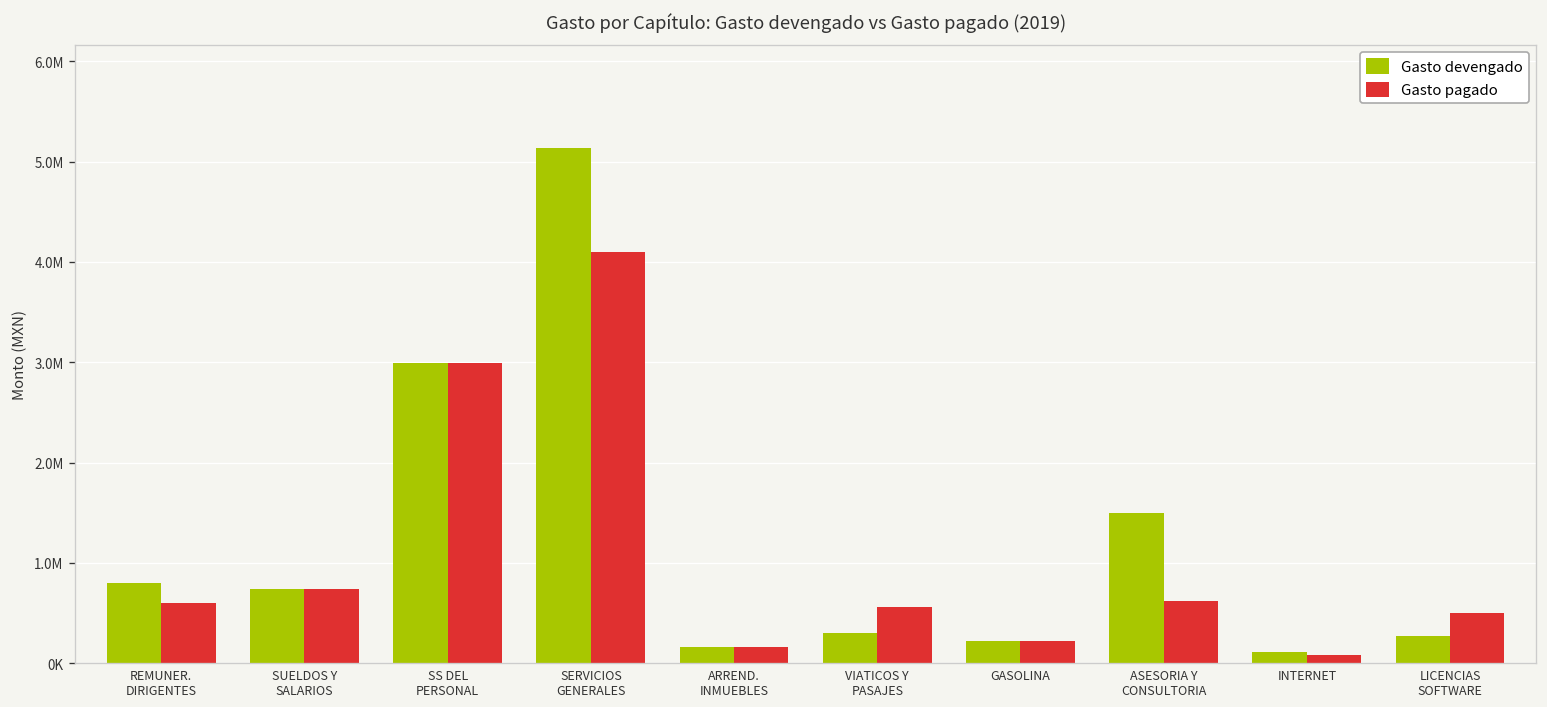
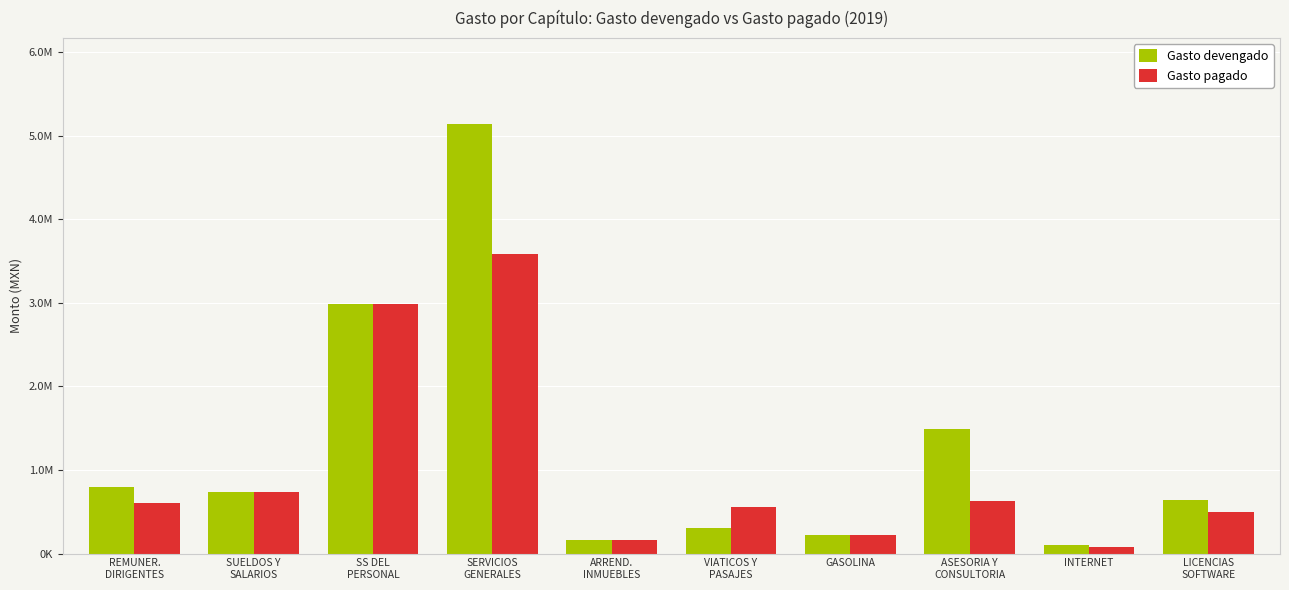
Gasto pagado, SERVICIOS GENERALES: 4100000 -> 3600000
Gasto devengado, LICENCIAS SOFTWARE: 300000 -> 600000
